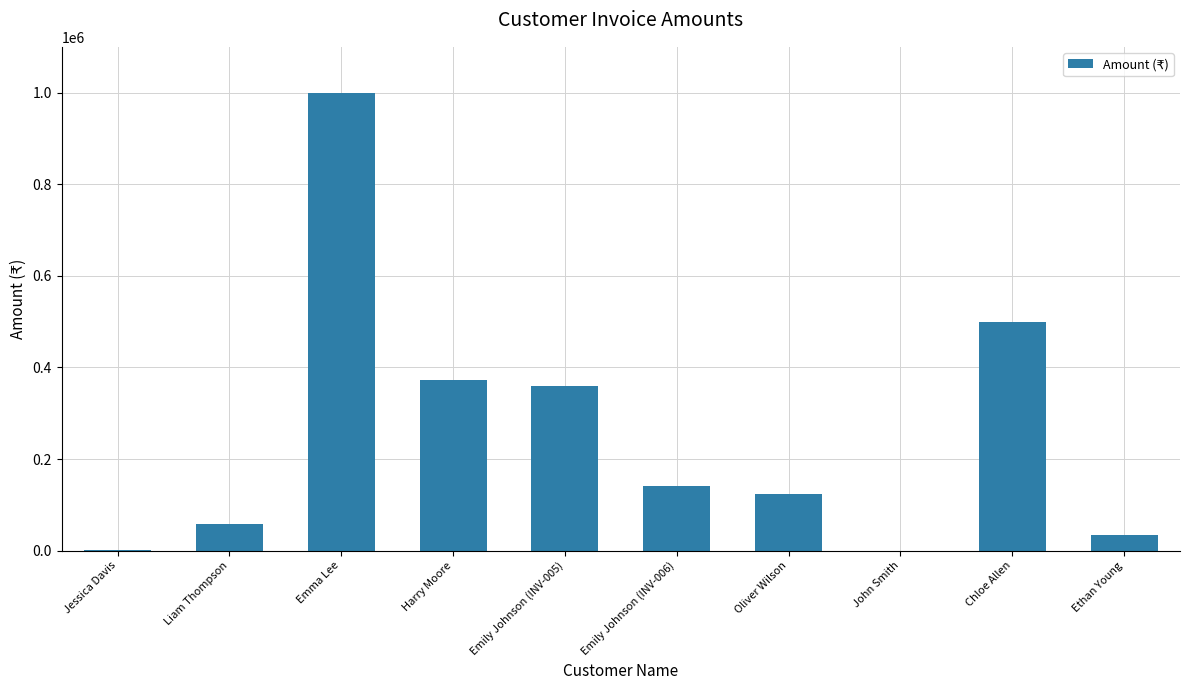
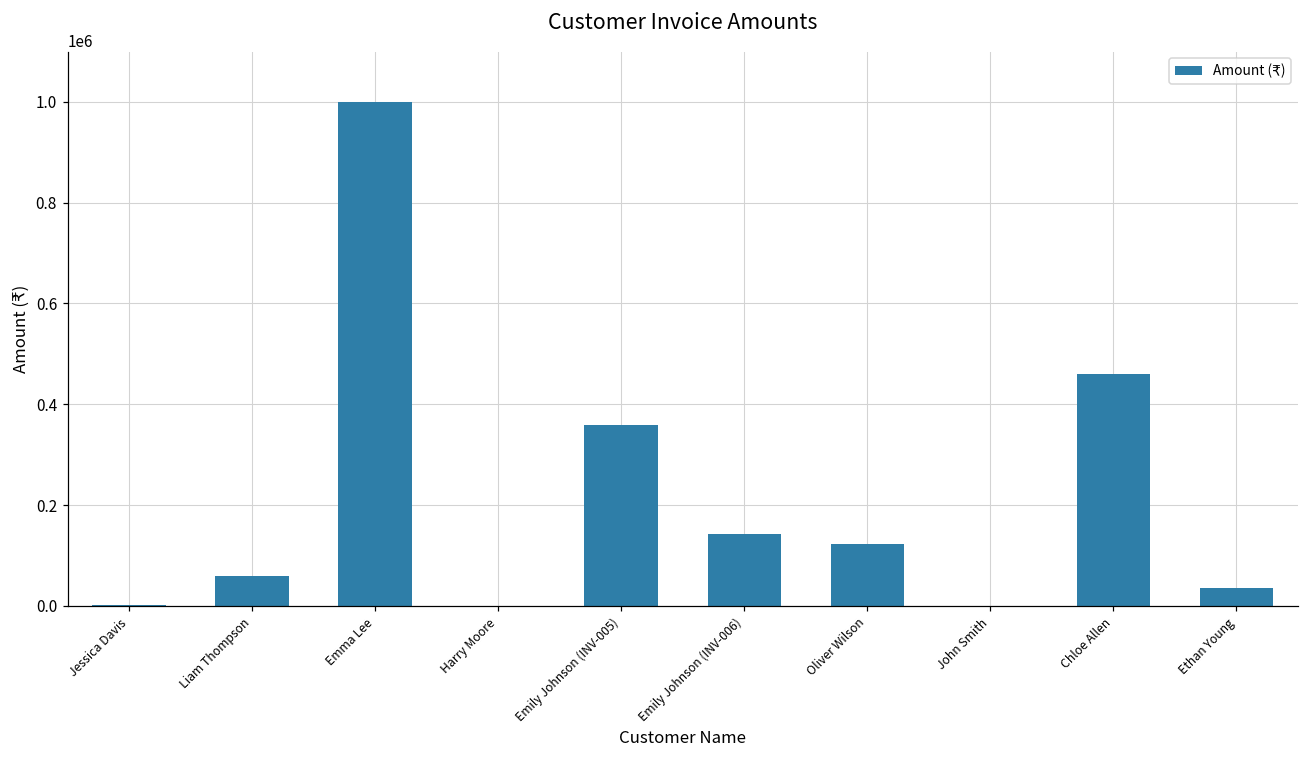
Harry Moore: 370000 -> 0
Chloe Allen: 500000 -> 460000
